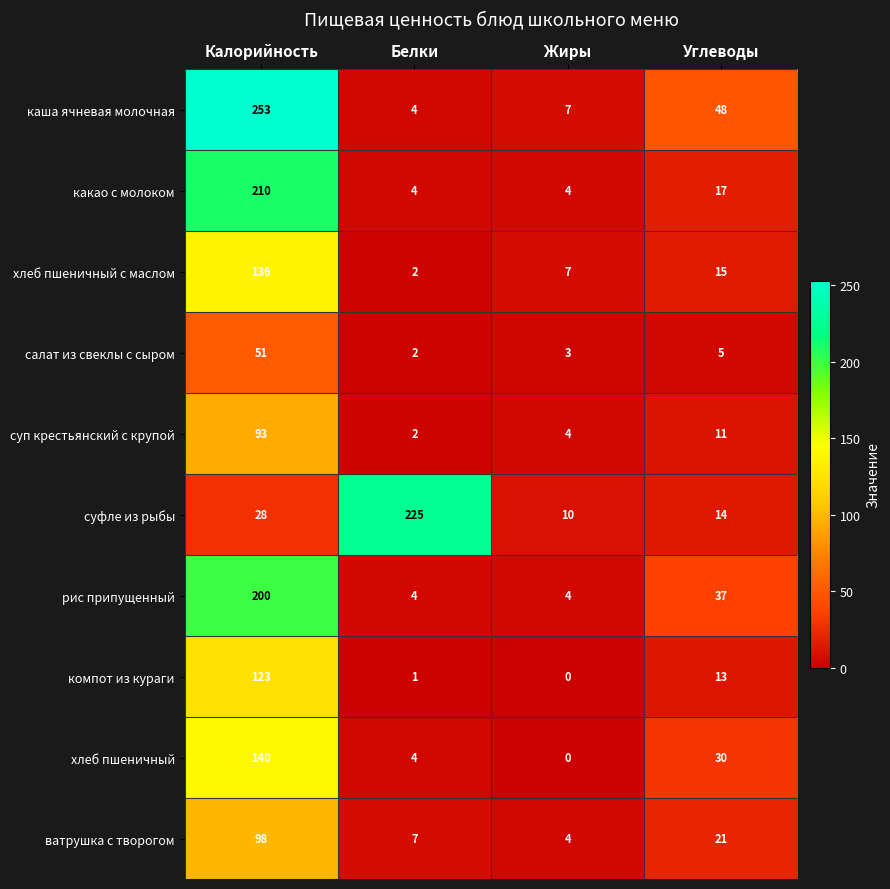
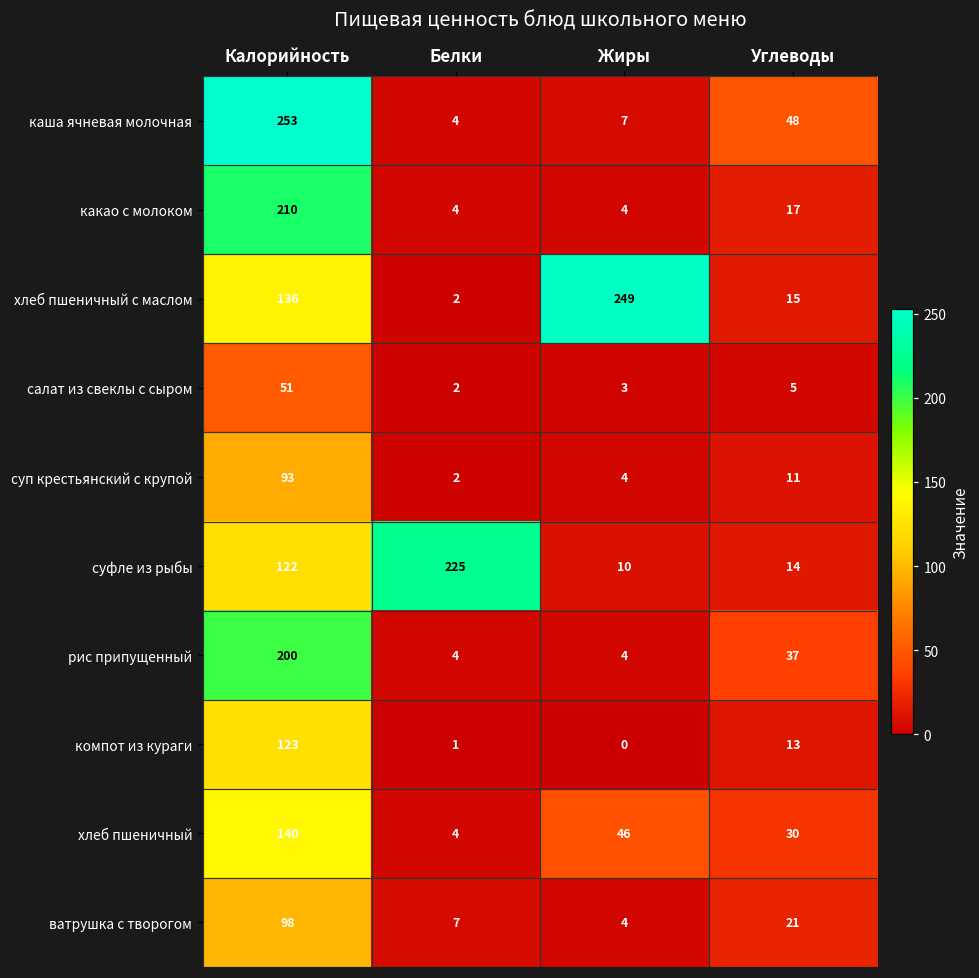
хлеб пшеничный с маслом, Жиры: 7 -> 249
суфле из рыбы, Калорийность: 28 -> 122
хлеб пшеничный, Жиры: 0 -> 46
